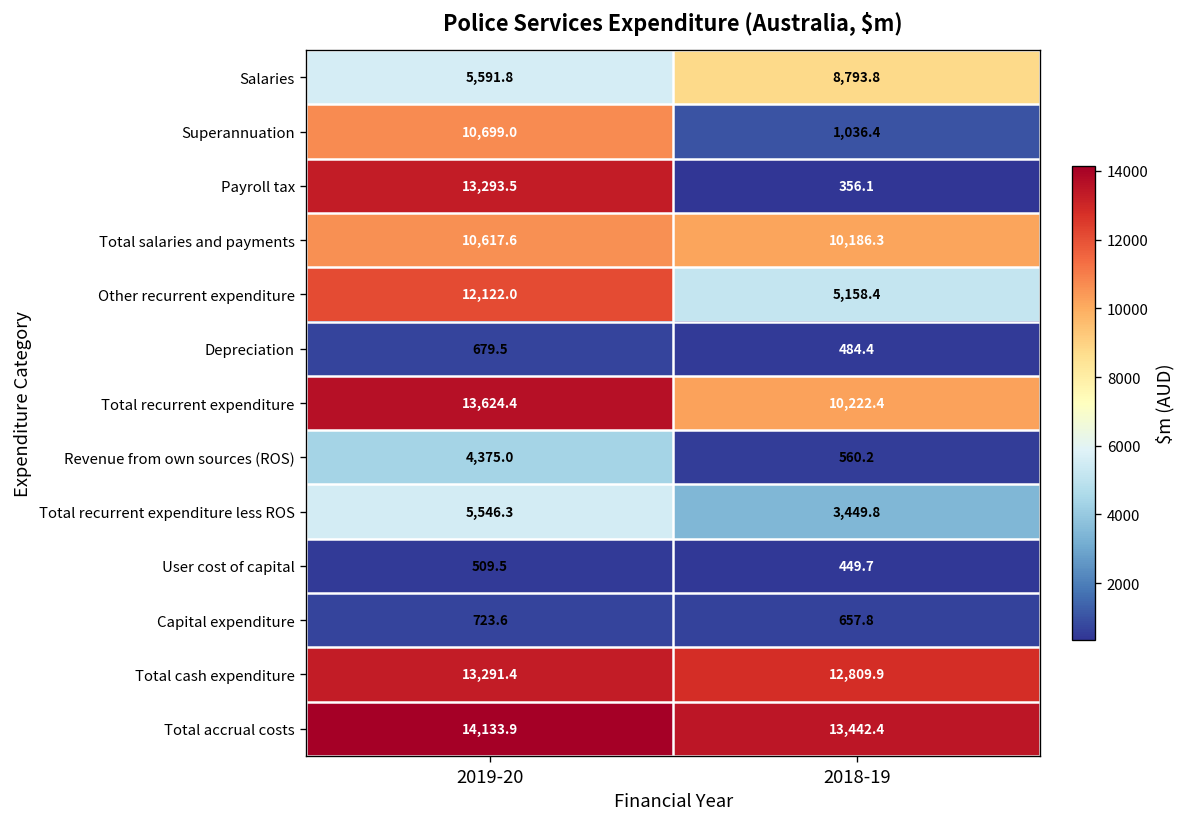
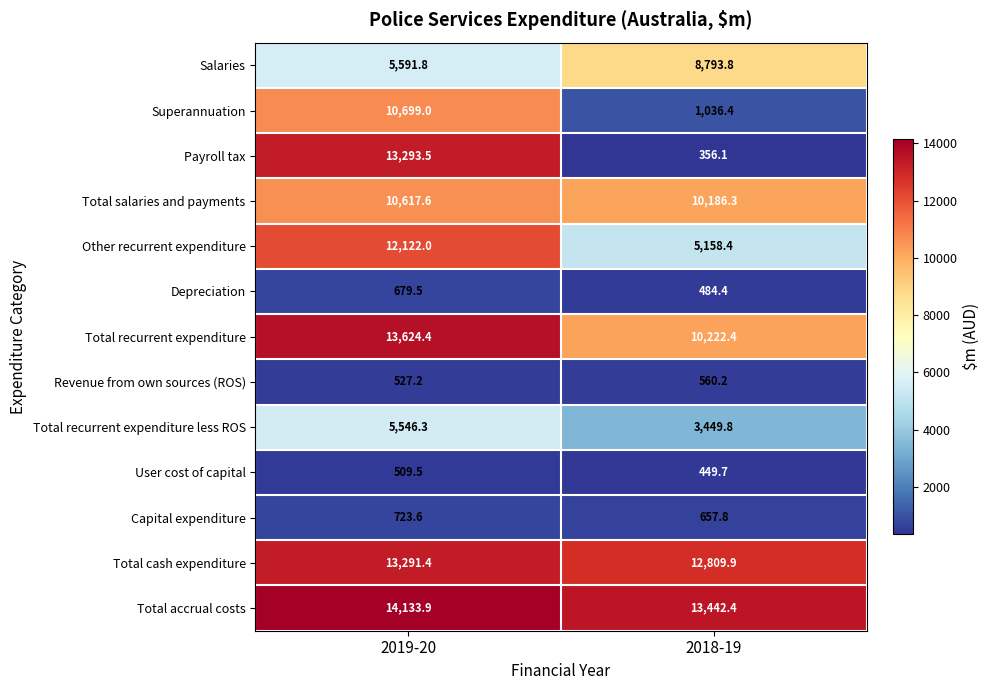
Revenue from own sources (ROS), 2019-20: 4,375.0 -> 527.2
